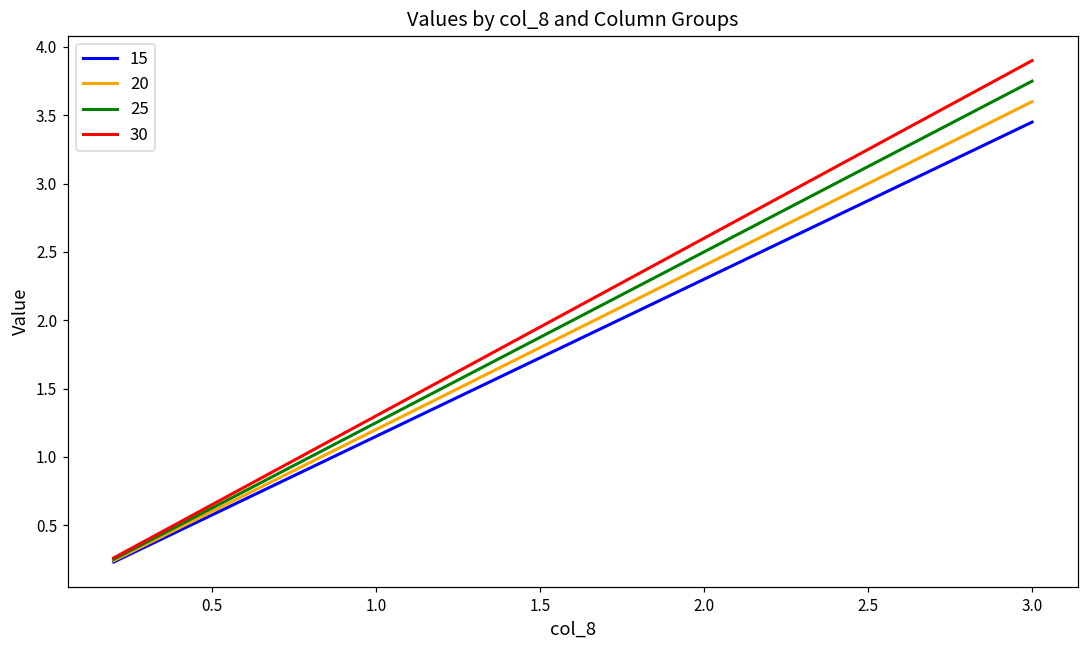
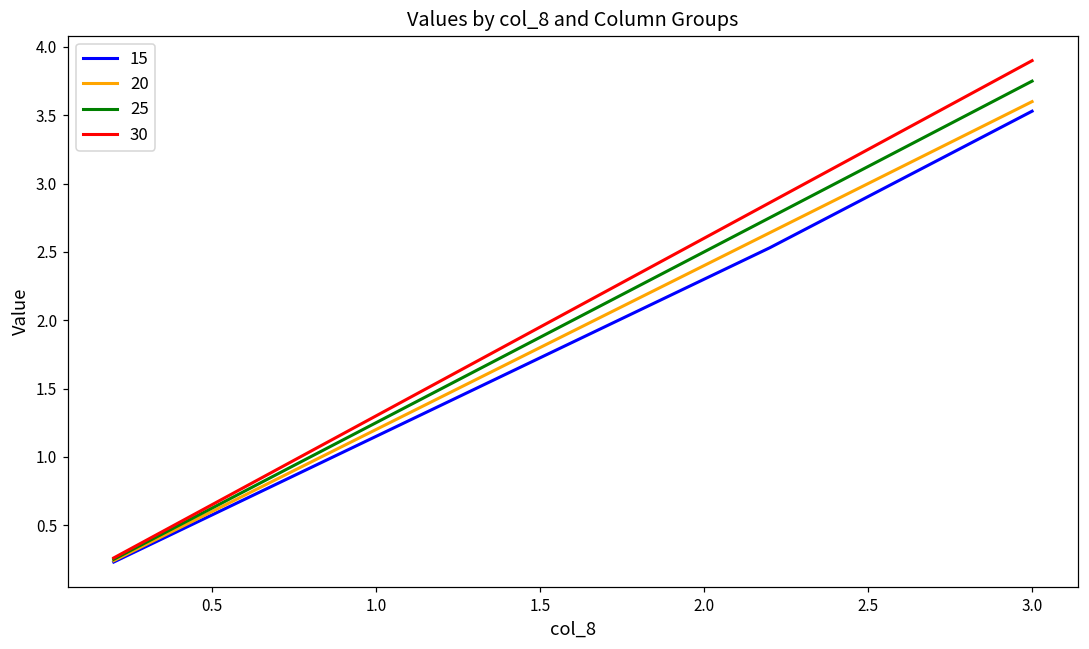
15, 3.0: 3.45 -> 3.53
